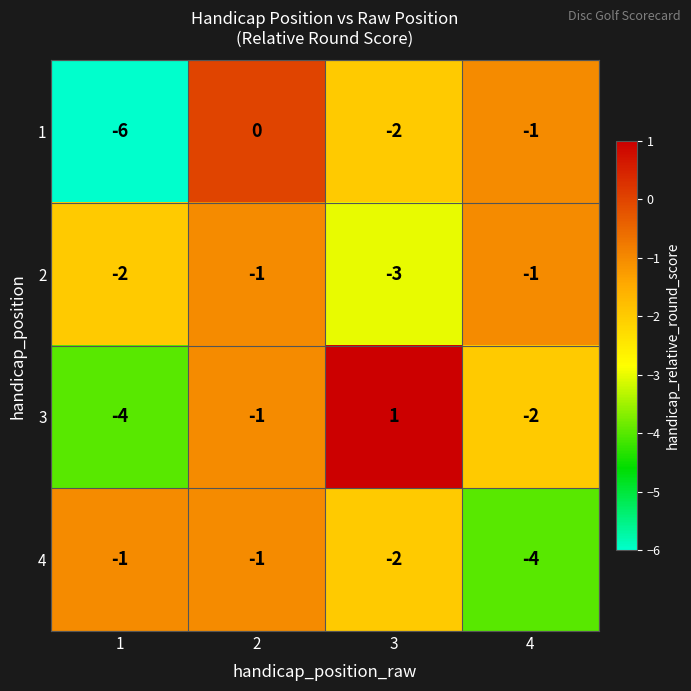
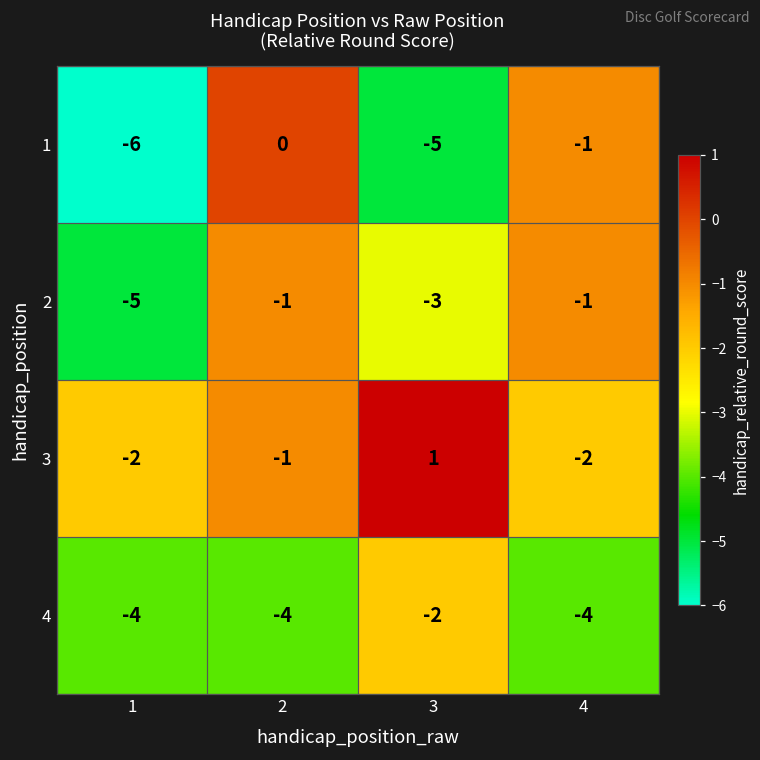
1, 3: -2 -> -5
2, 1: -2 -> -5
3, 1: -4 -> -2
4, 1: -1 -> -4
4, 2: -1 -> -4
